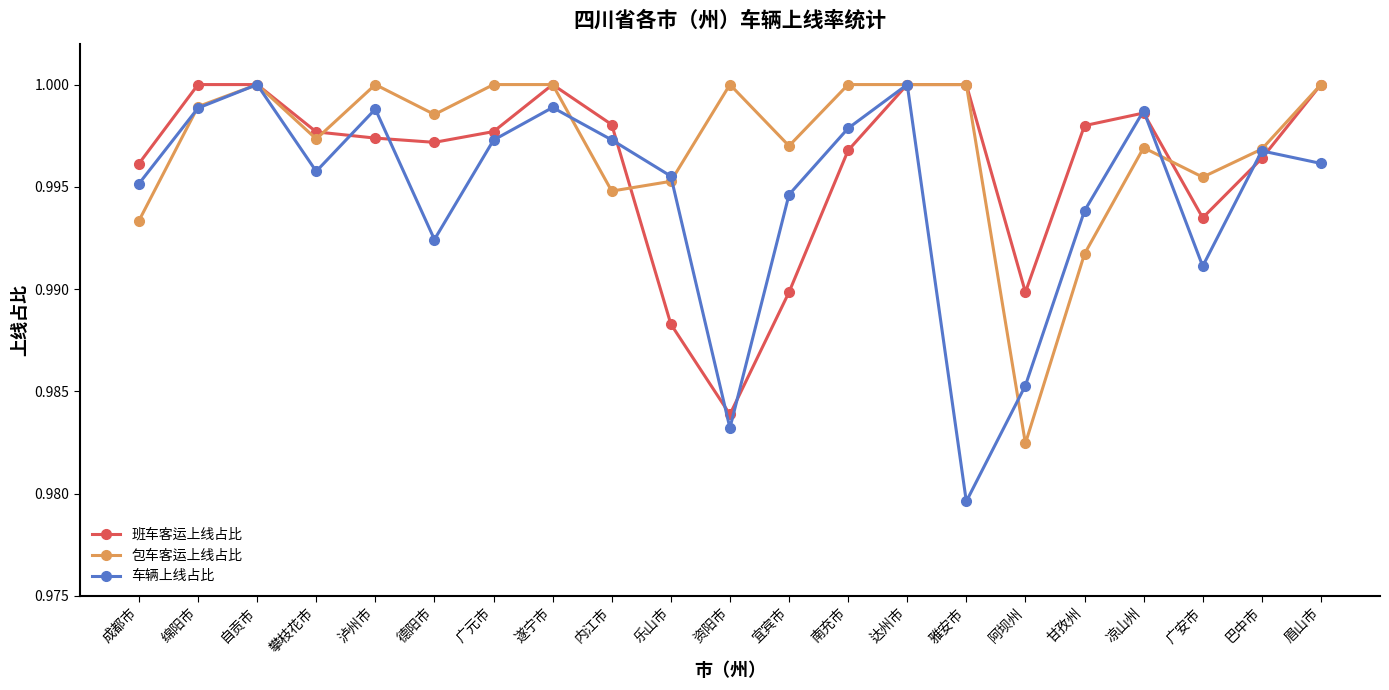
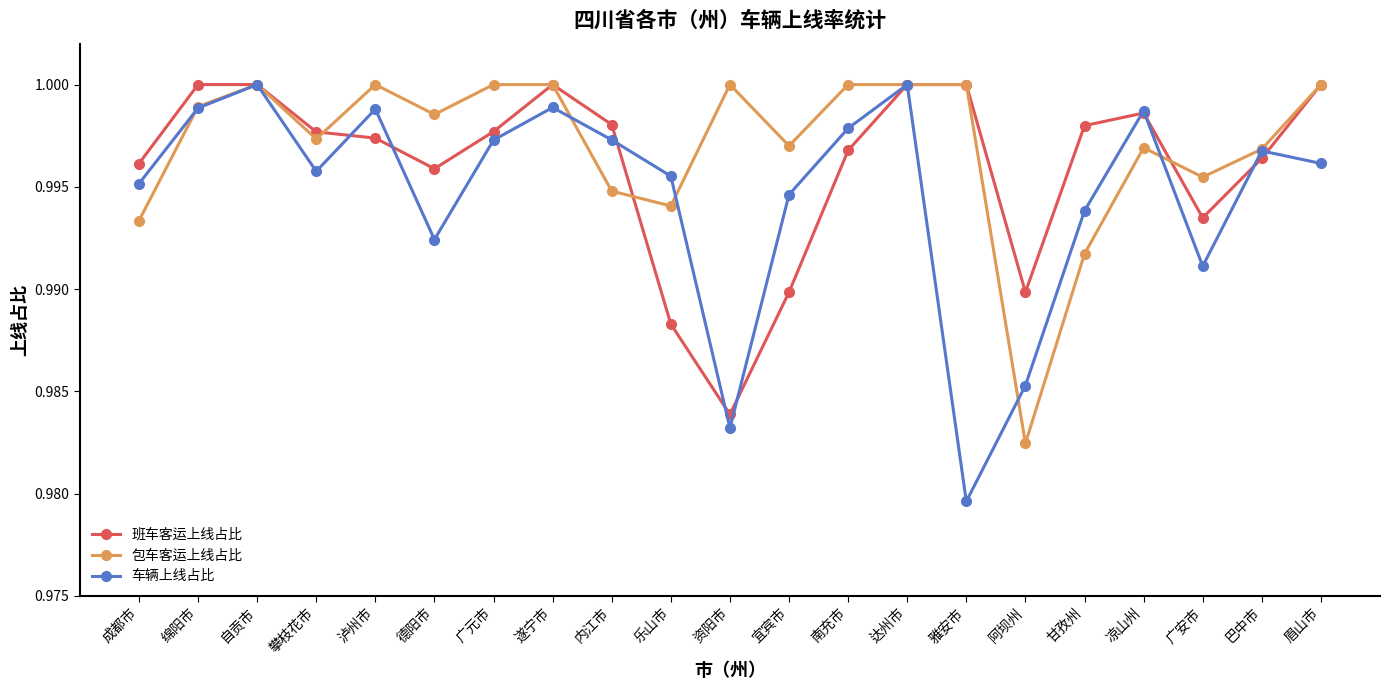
班车客运上线占比, 德阳市: 0.9972 -> 0.9959
包车客运上线占比, 乐山市: 0.9953 -> 0.9941
